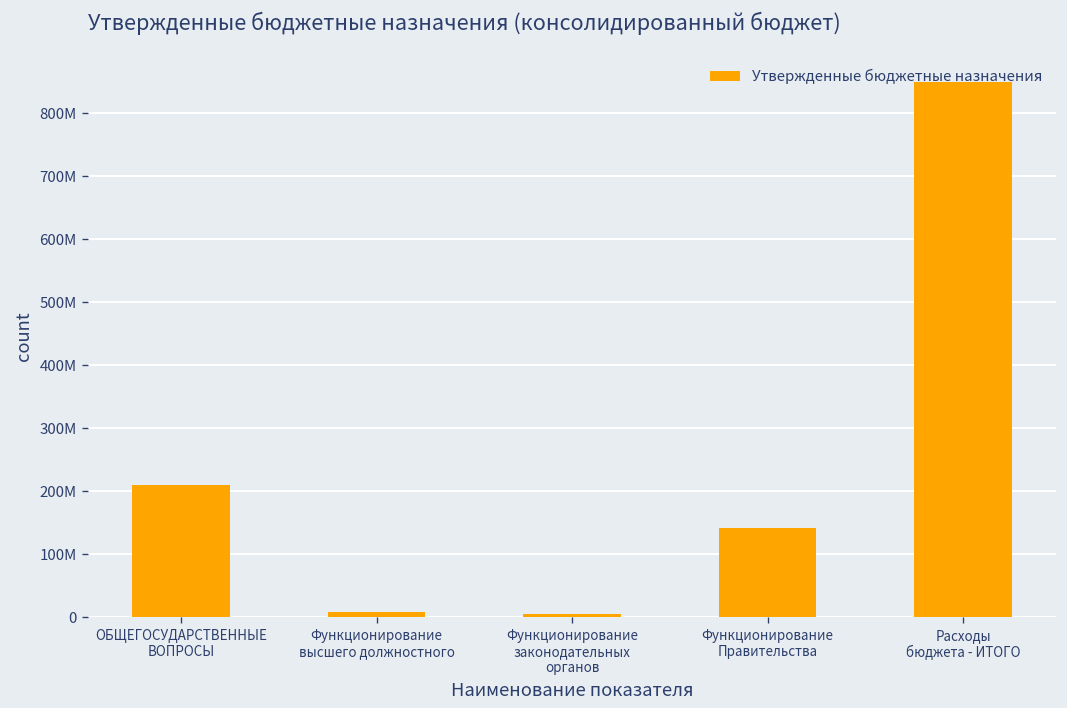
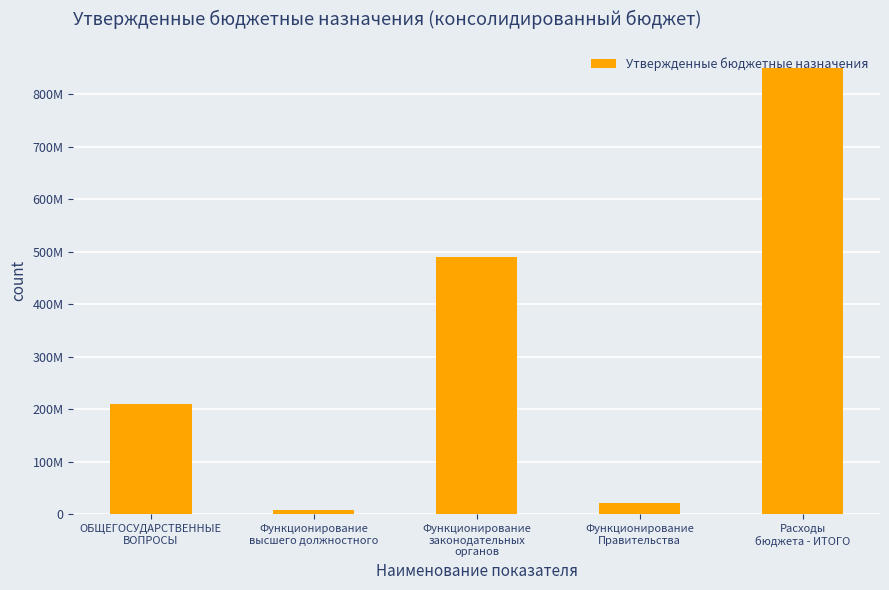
Функционирование законодательных органов: 0 -> 490000000
Функционирование Правительства: 140000000 -> 20000000
